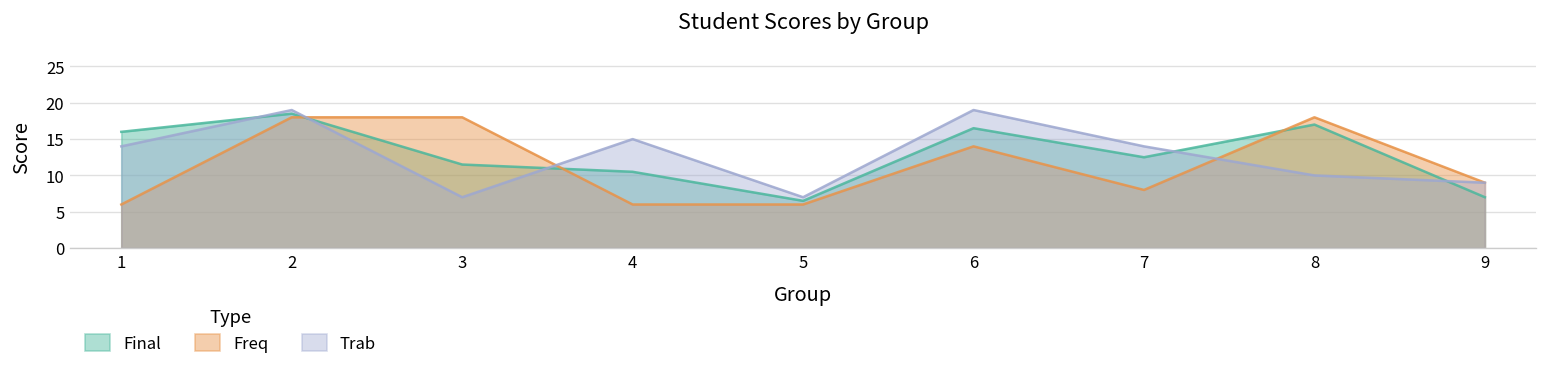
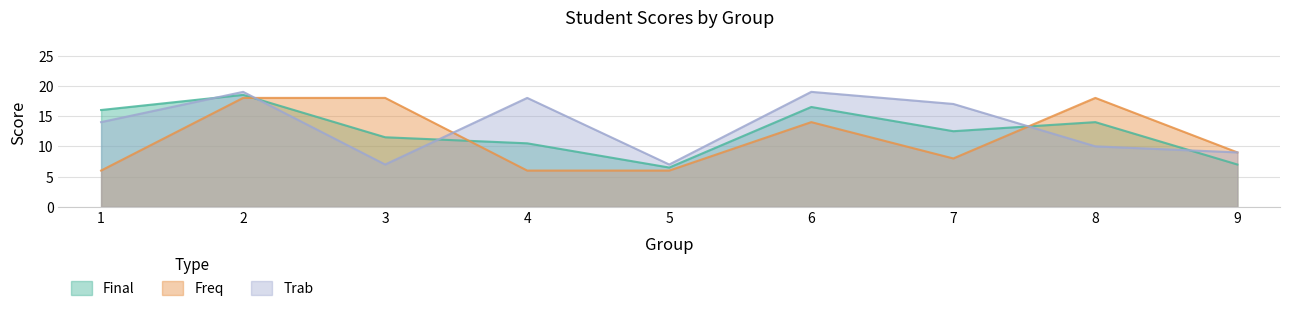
Trab, 4: 15 -> 18
Trab, 7: 14 -> 17
Final, 8: 17 -> 14
